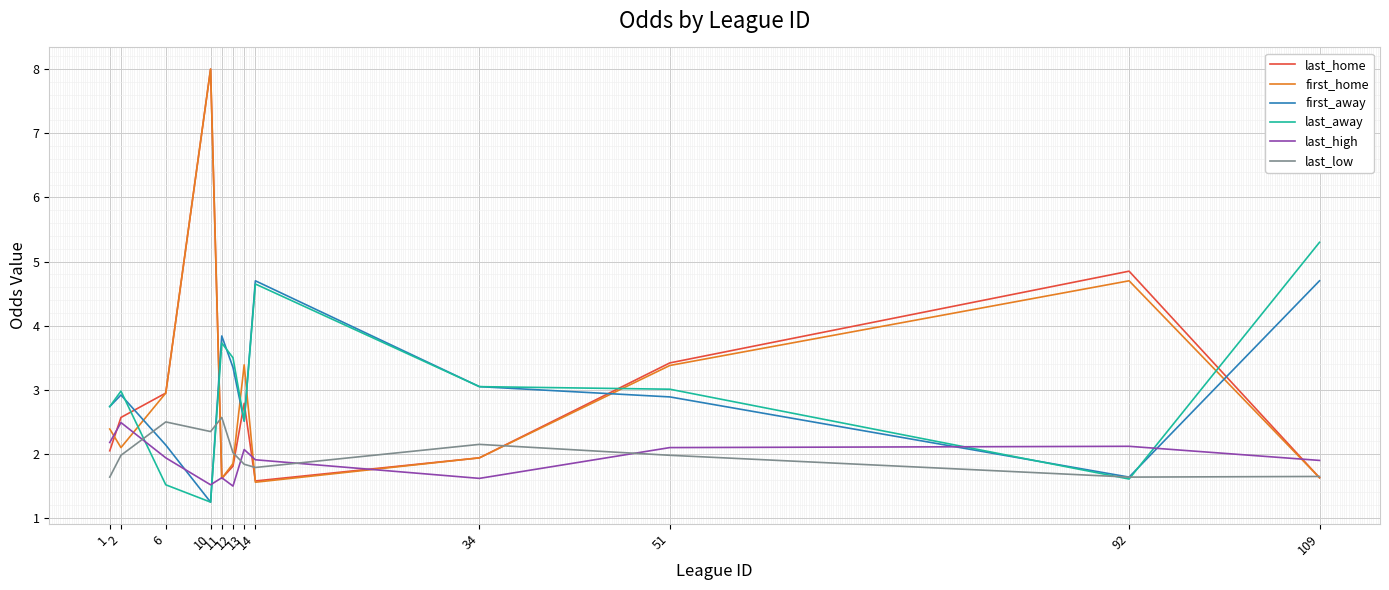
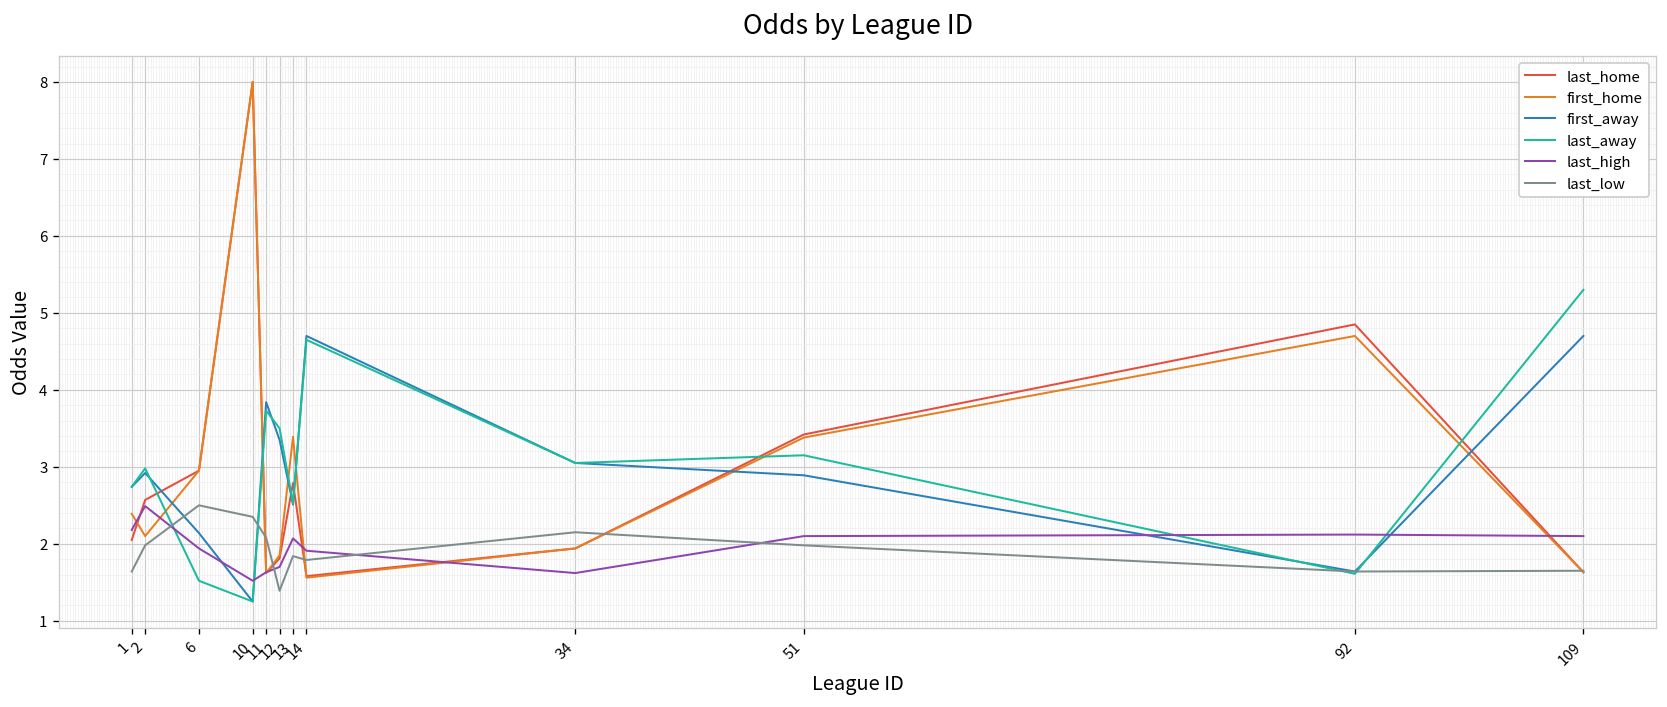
last_low, 11: 2.6 -> 2.1
last_high, 12: 1.5 -> 1.7
last_low, 12: 2.0 -> 1.4
last_away, 51: 3.0 -> 3.2
last_high, 109: 1.9 -> 2.1
